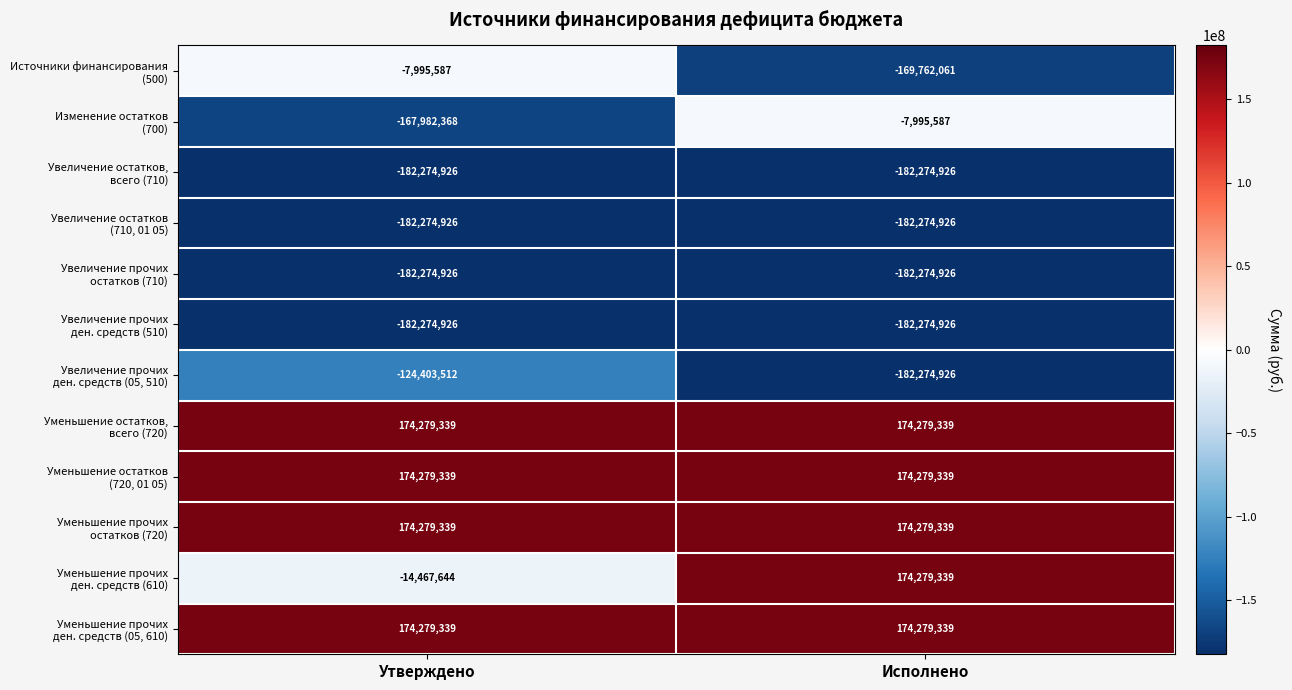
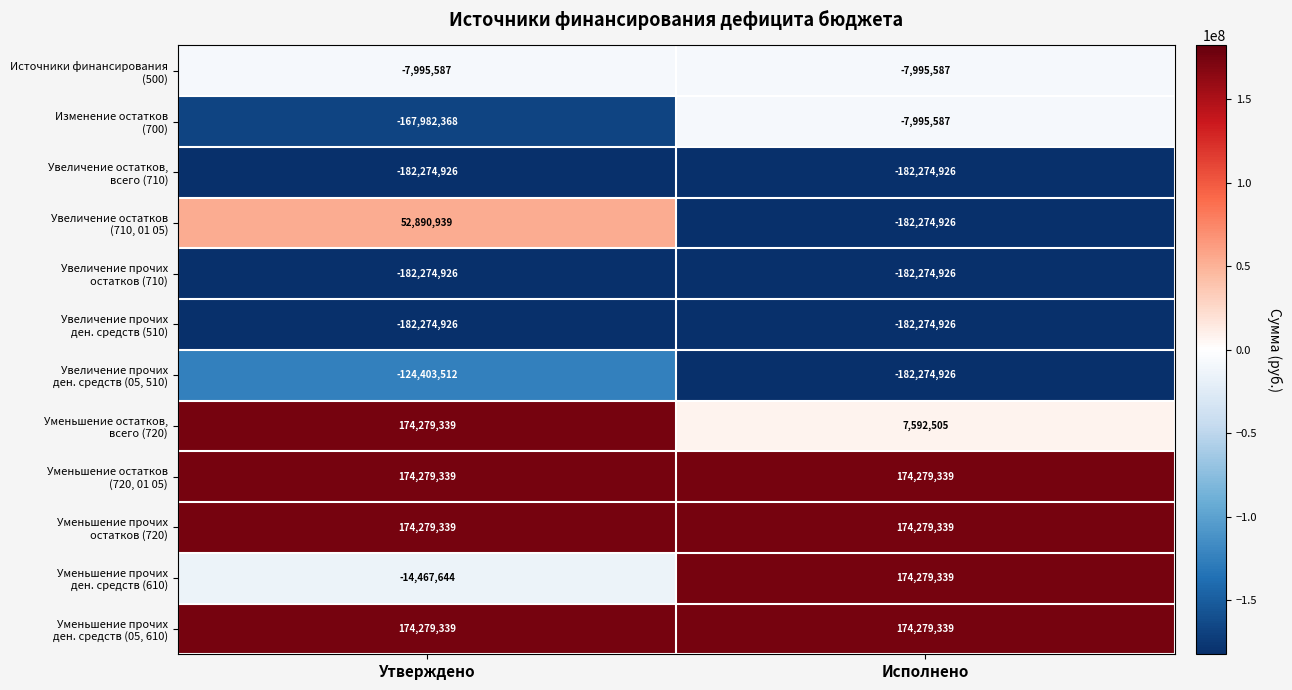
Источники финансирования (500), Исполнено: -169,762,061 -> -7,995,587
Увеличение остатков (710, 01 05), Утверждено: -182,274,926 -> 52,890,939
Уменьшение остатков, всего (720), Исполнено: 174,279,339 -> 7,592,505
